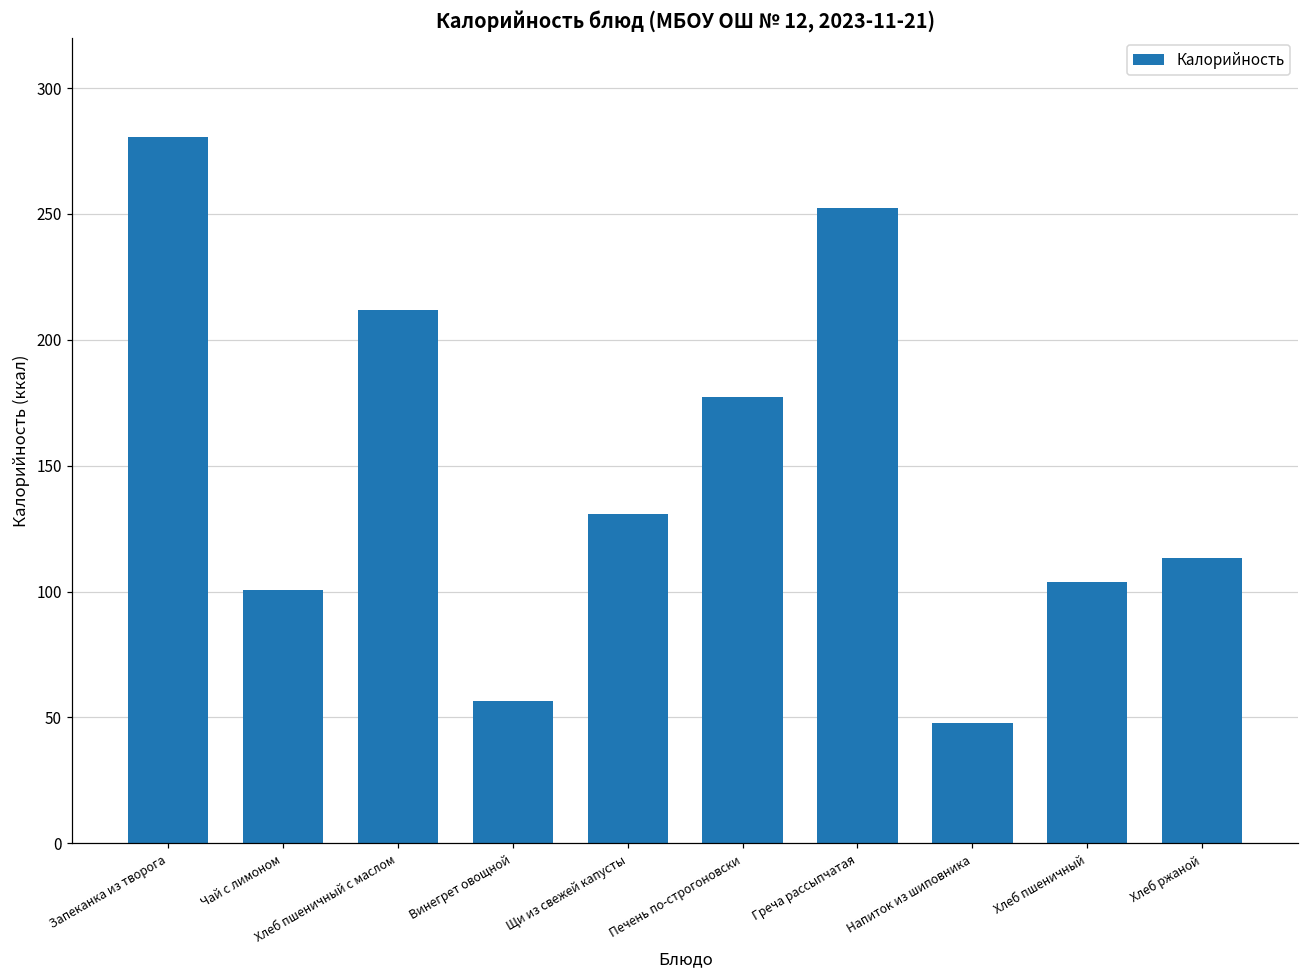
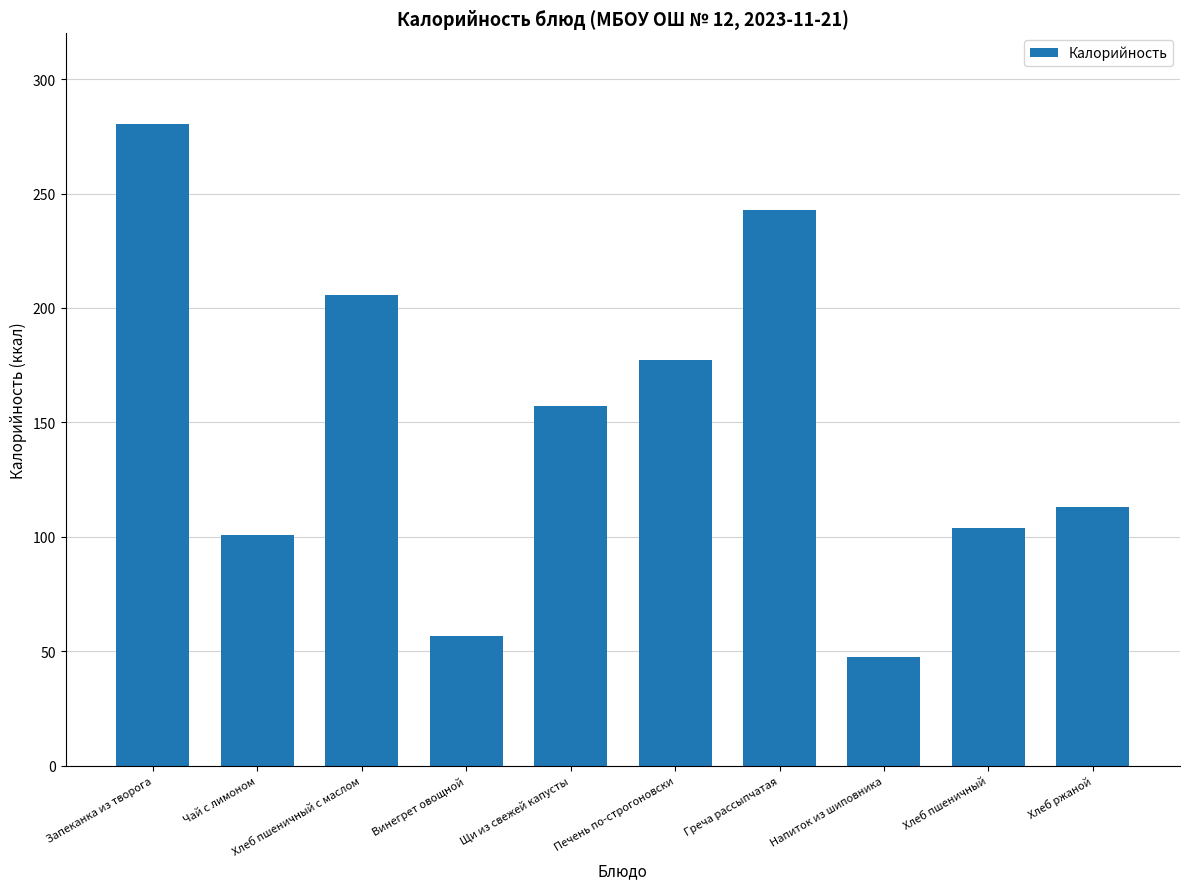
Хлеб пшеничный с маслом: 212 -> 206
Щи из свежей капусты: 131 -> 157
Греча рассыпчатая: 252 -> 243
